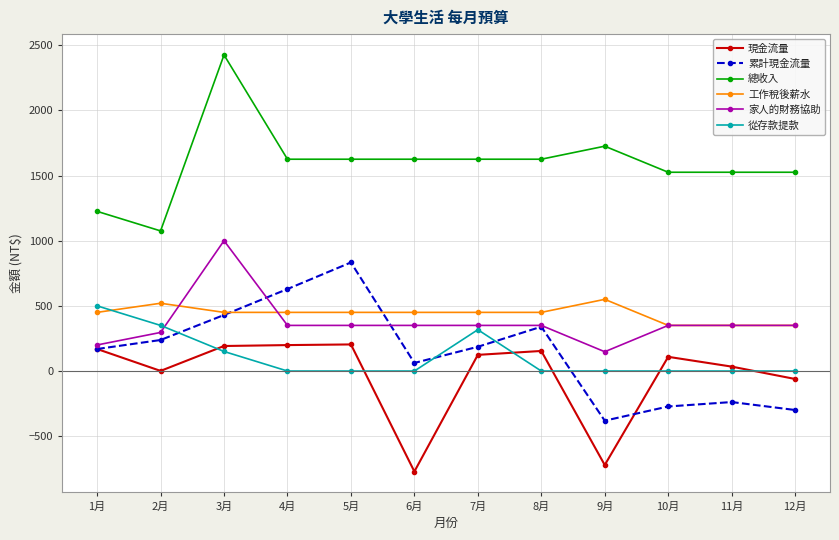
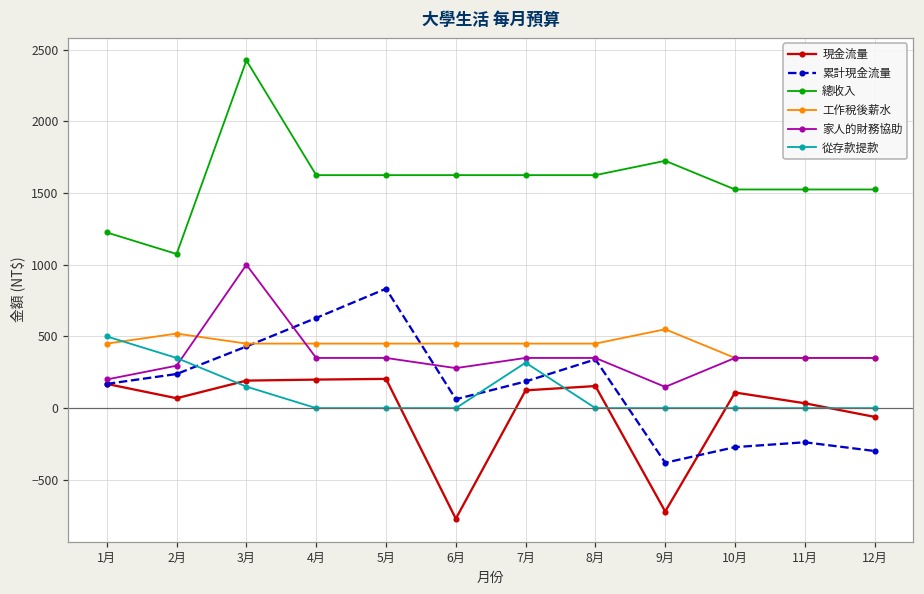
現金流量, 2月: 0 -> 70
家人的財務協助, 6月: 350 -> 280
